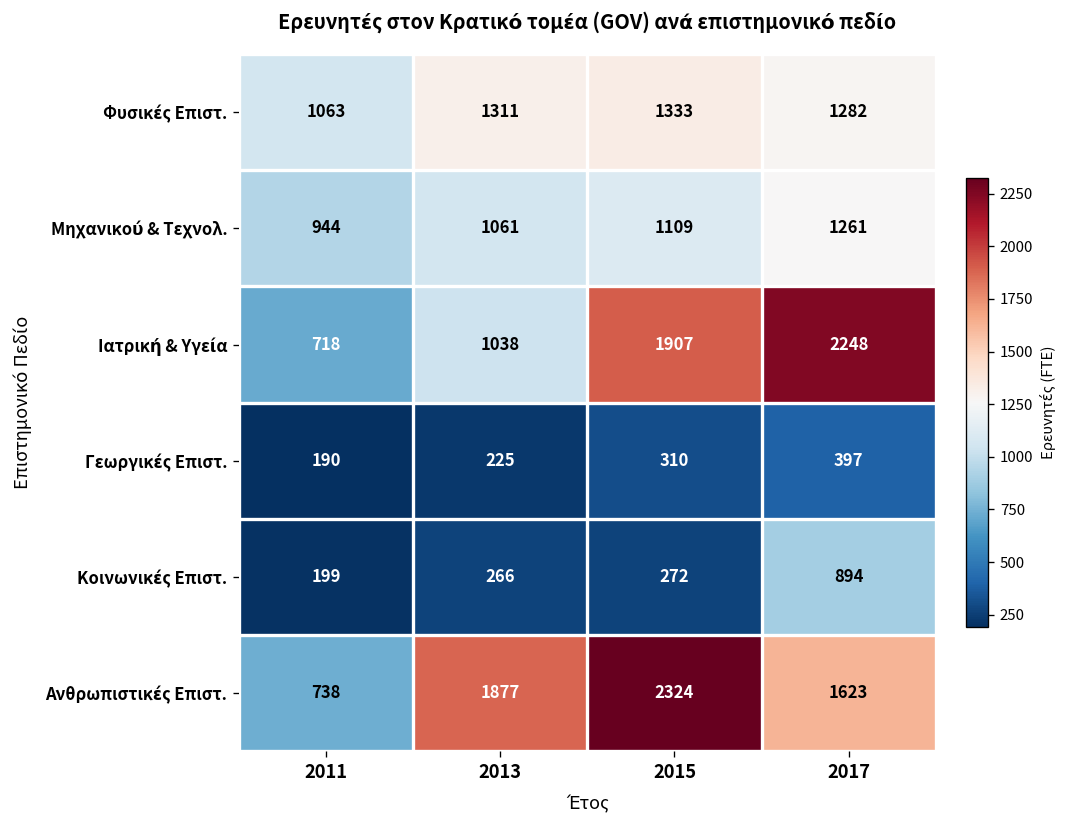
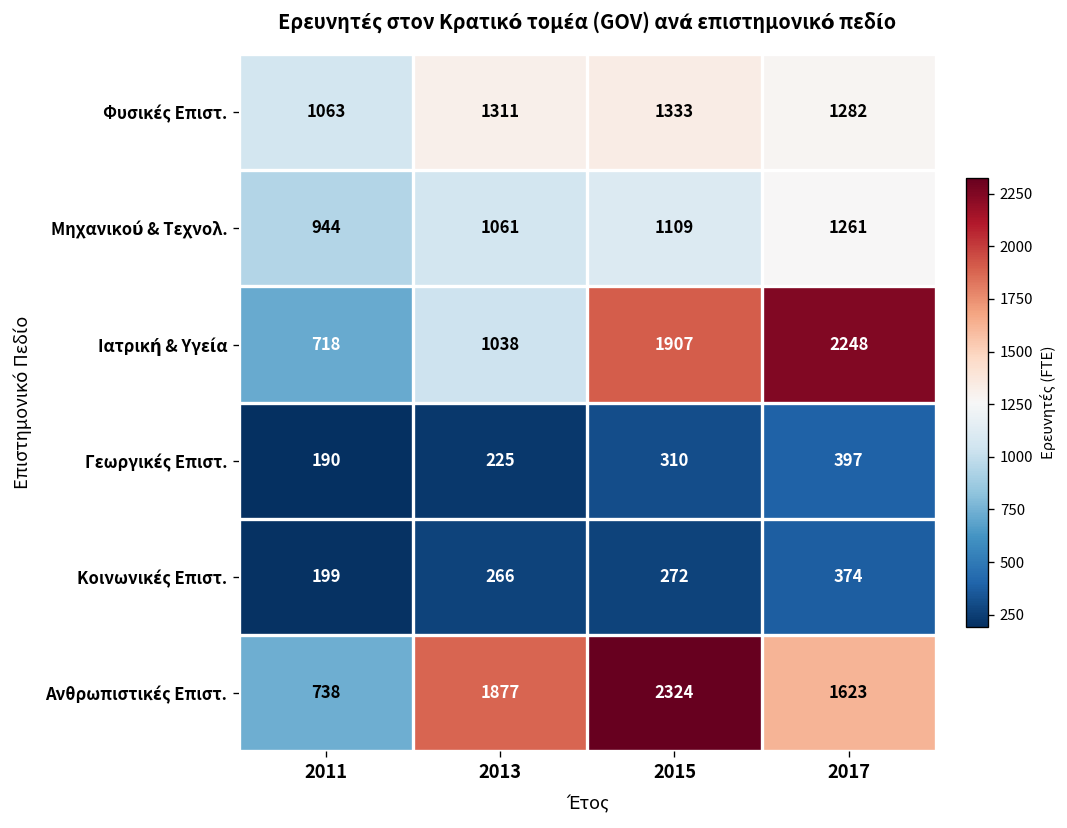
Κοινωνικές Επιστ., 2017: 894 -> 374
